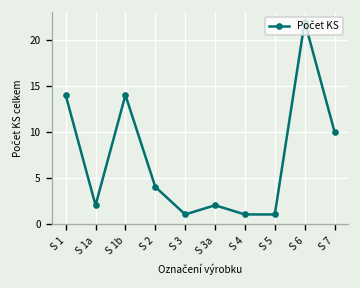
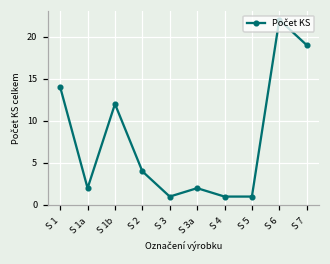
S 1b: 14 -> 12
S 7: 10 -> 19
